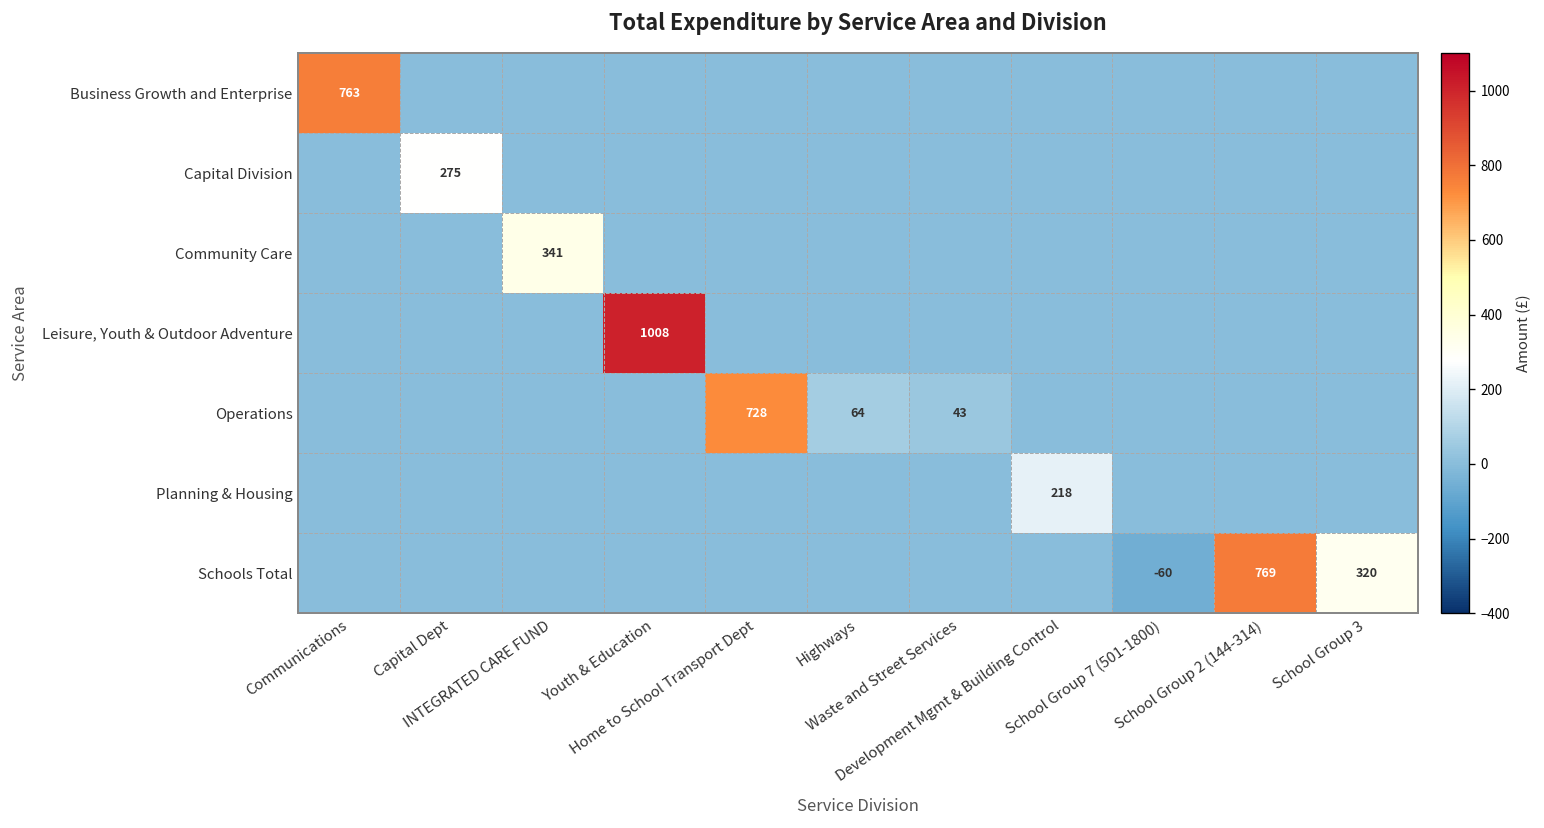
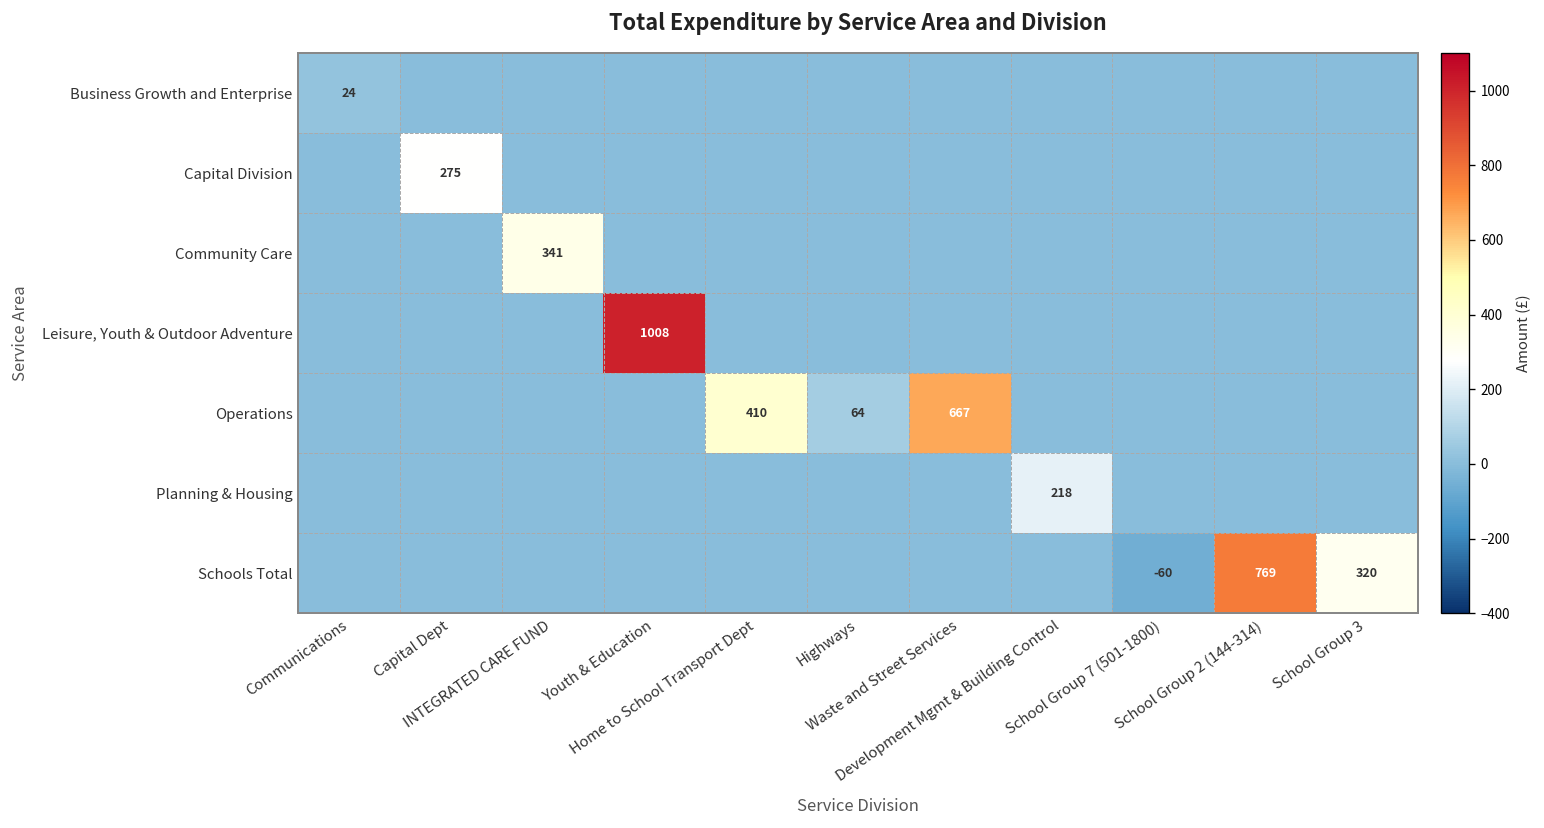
Business Growth and Enterprise, Communications: 763 -> 24
Operations, Home to School Transport Dept: 728 -> 410
Operations, Waste and Street Services: 43 -> 667
